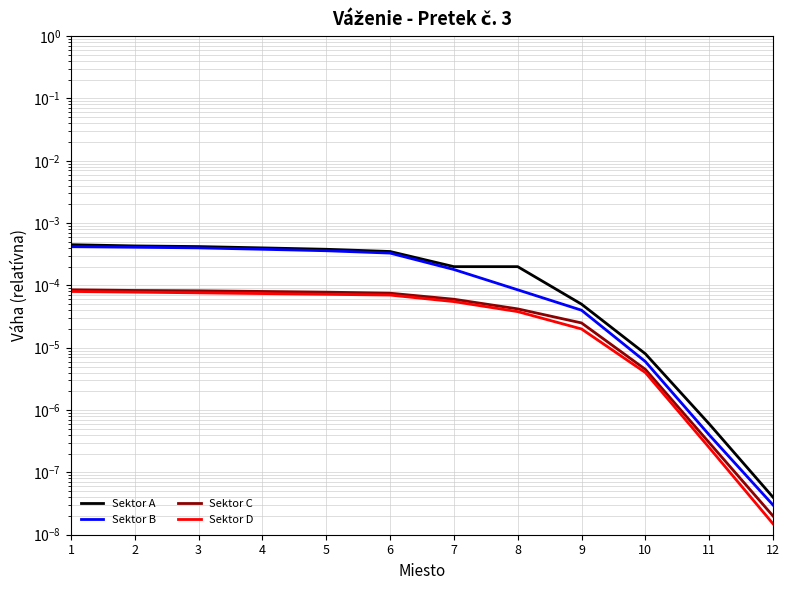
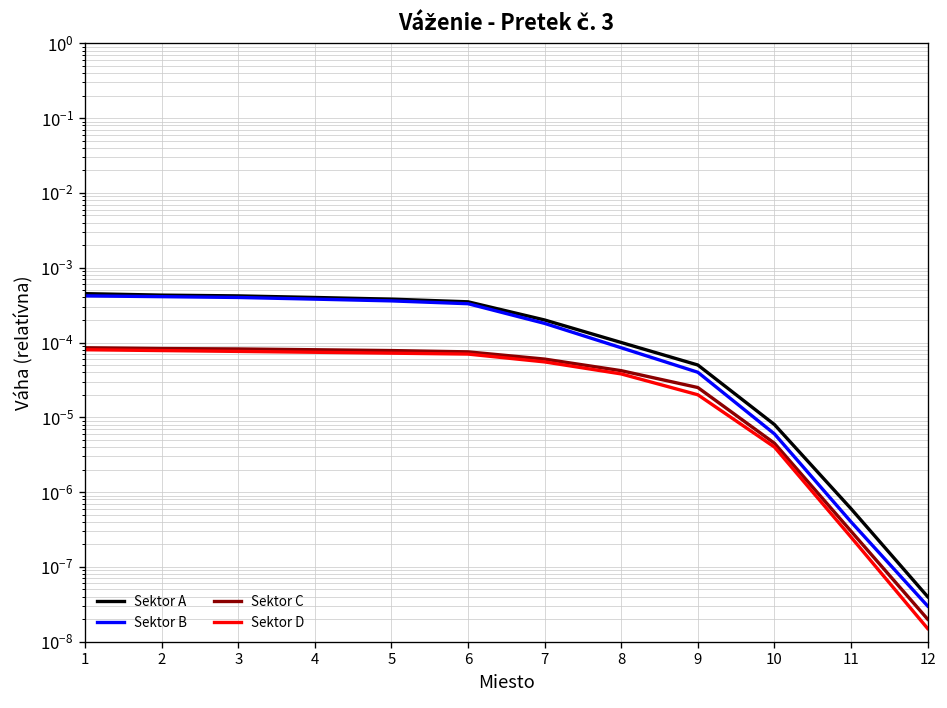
Sektor A, 8: 0.0002 -> 0.0001
